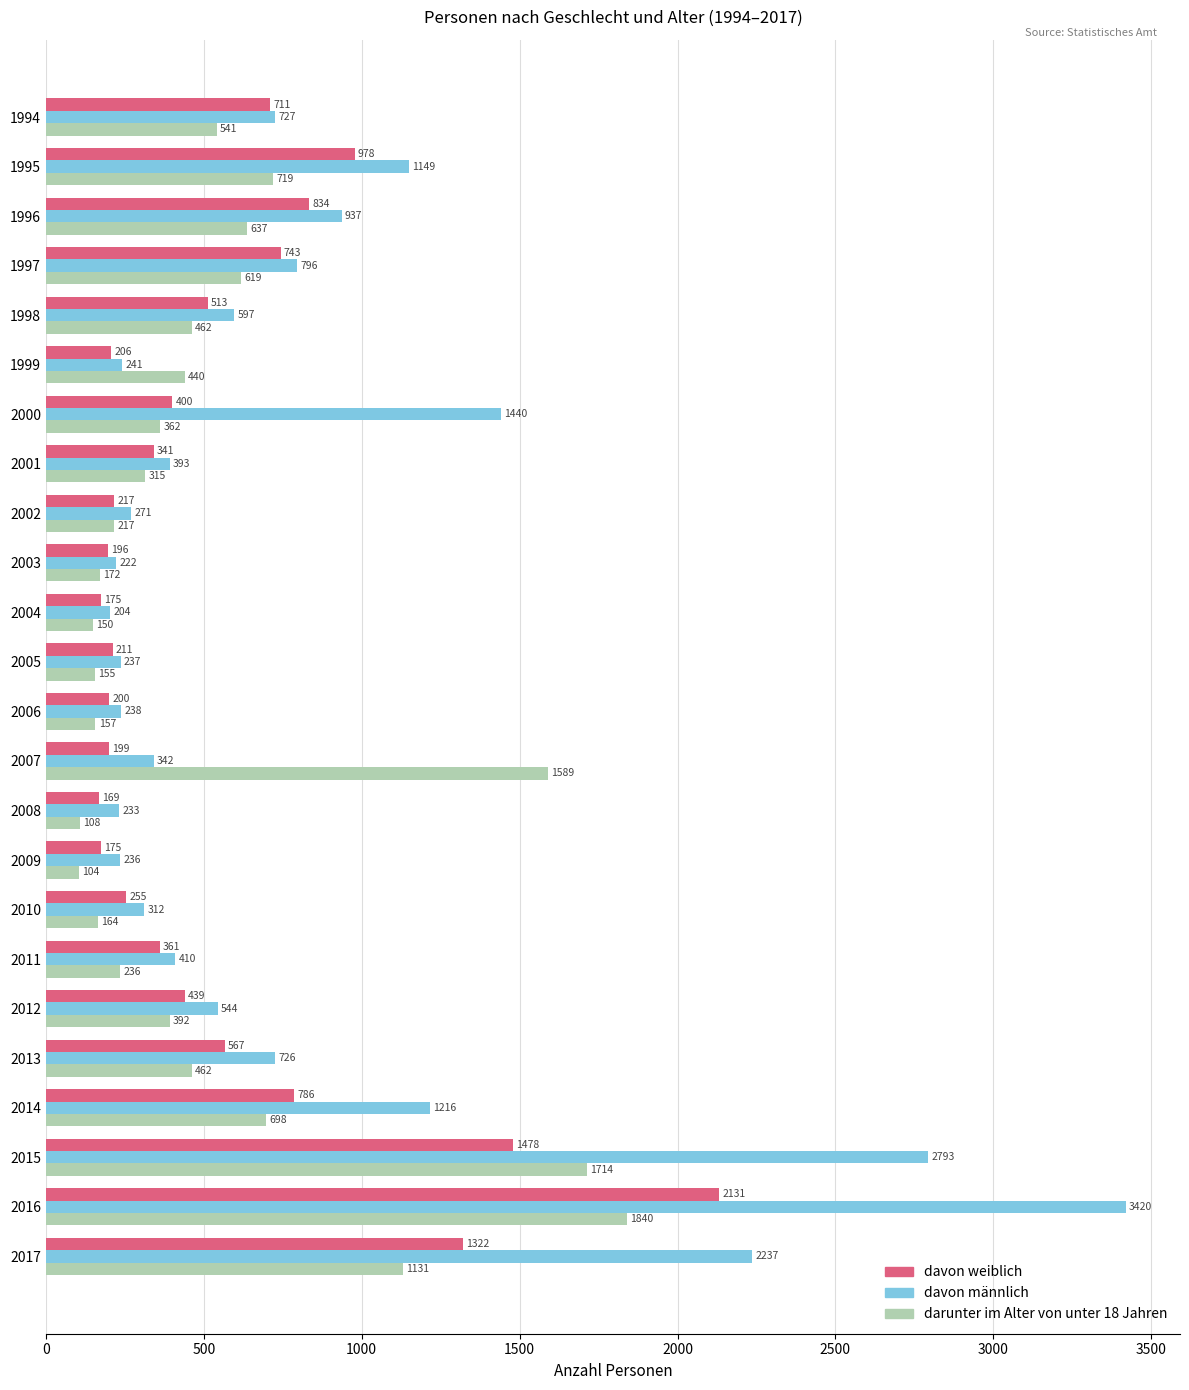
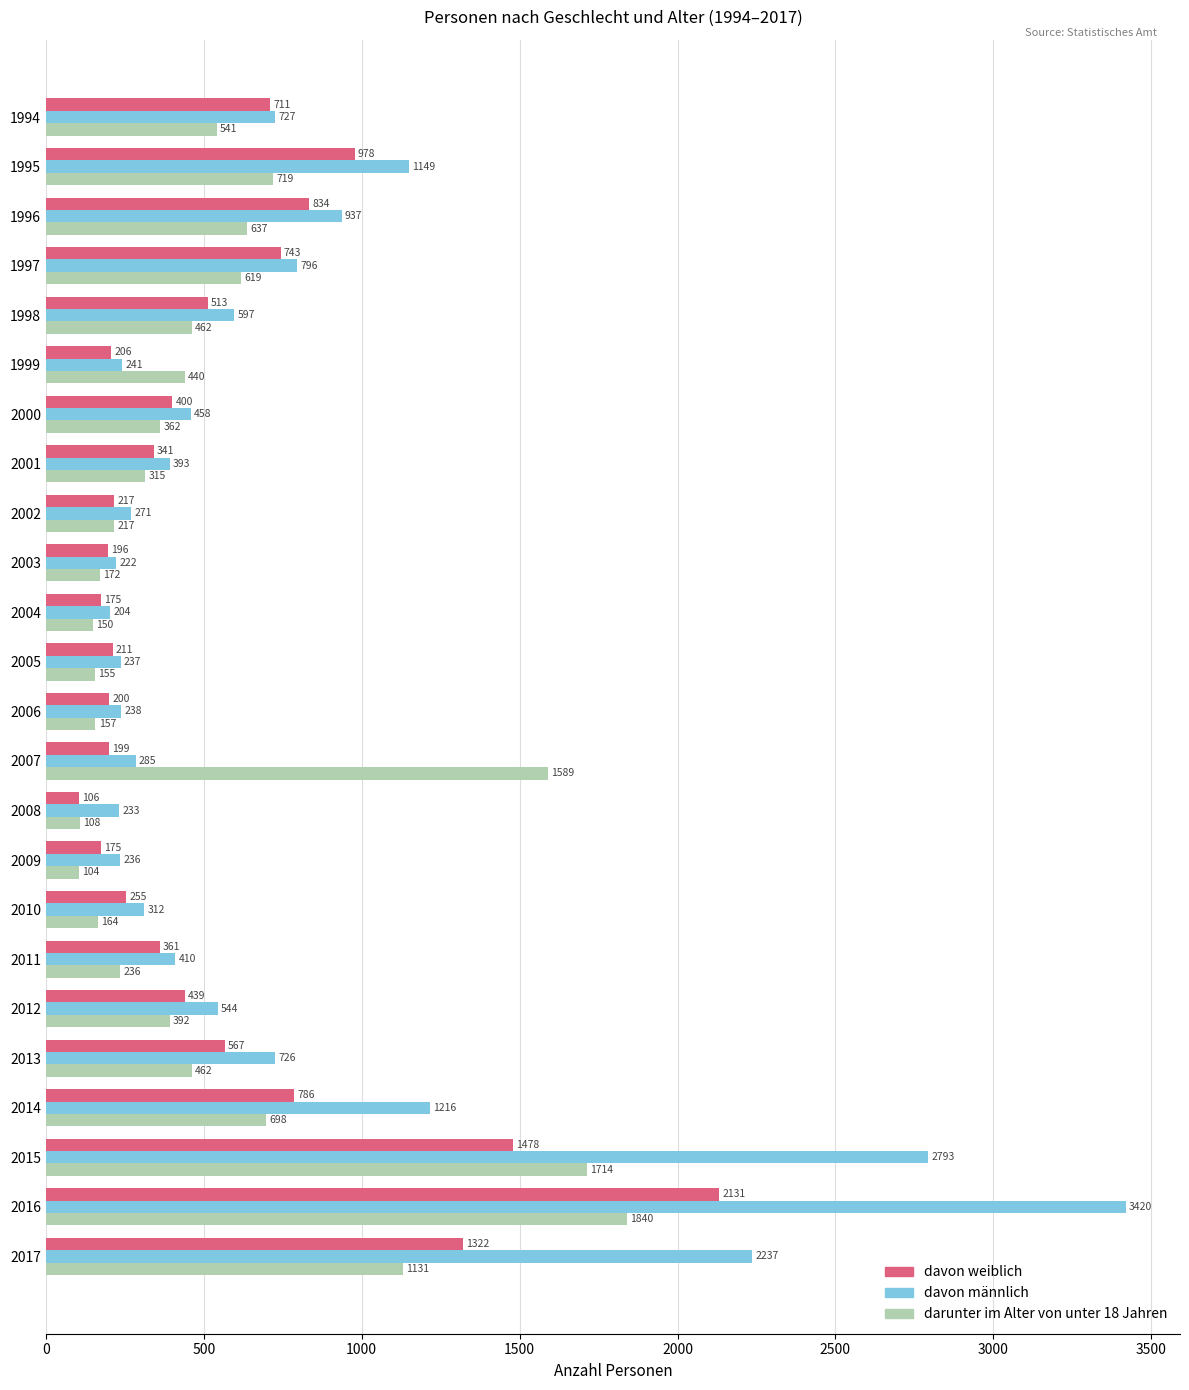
davon männlich, 2000: 1440 -> 458
davon männlich, 2007: 342 -> 285
davon weiblich, 2008: 169 -> 106
